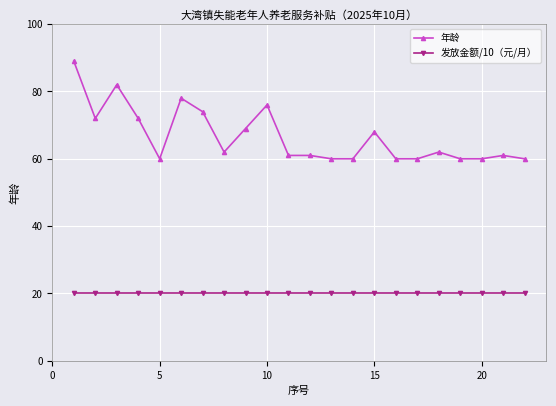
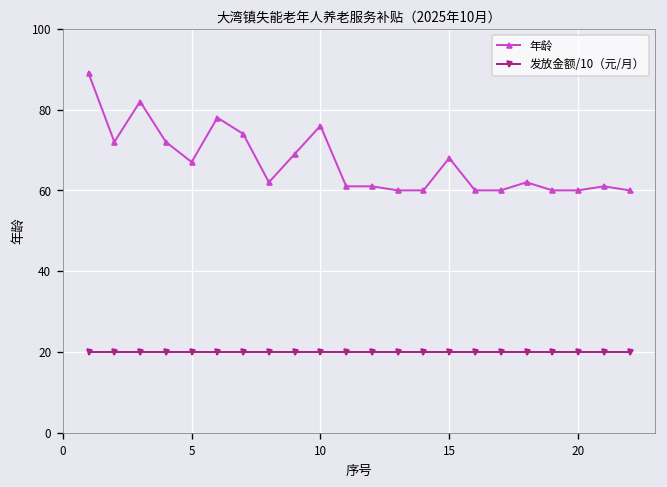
年龄, 5: 60 -> 67
